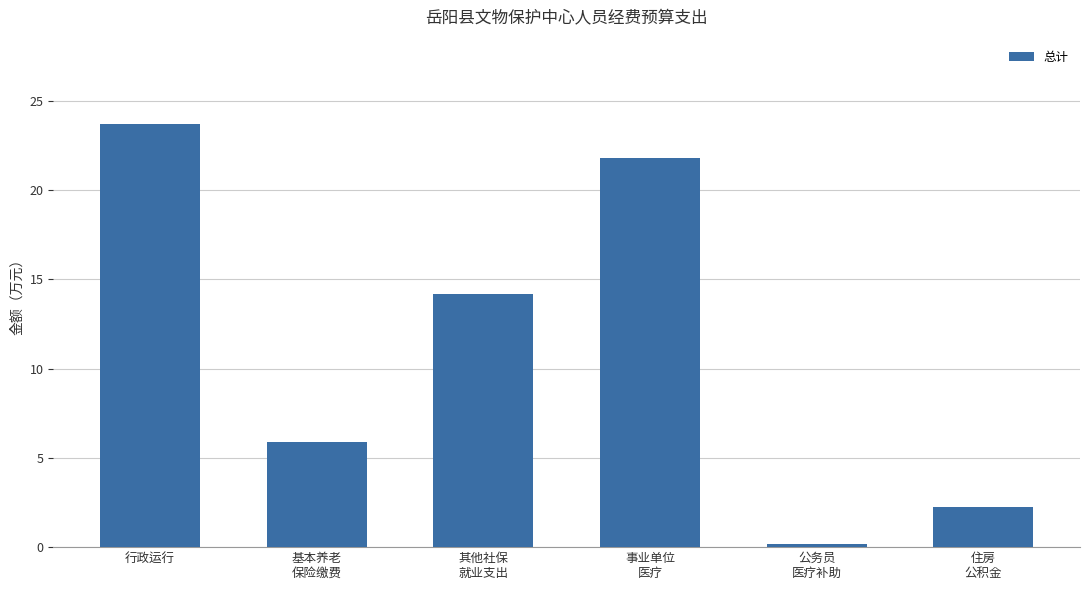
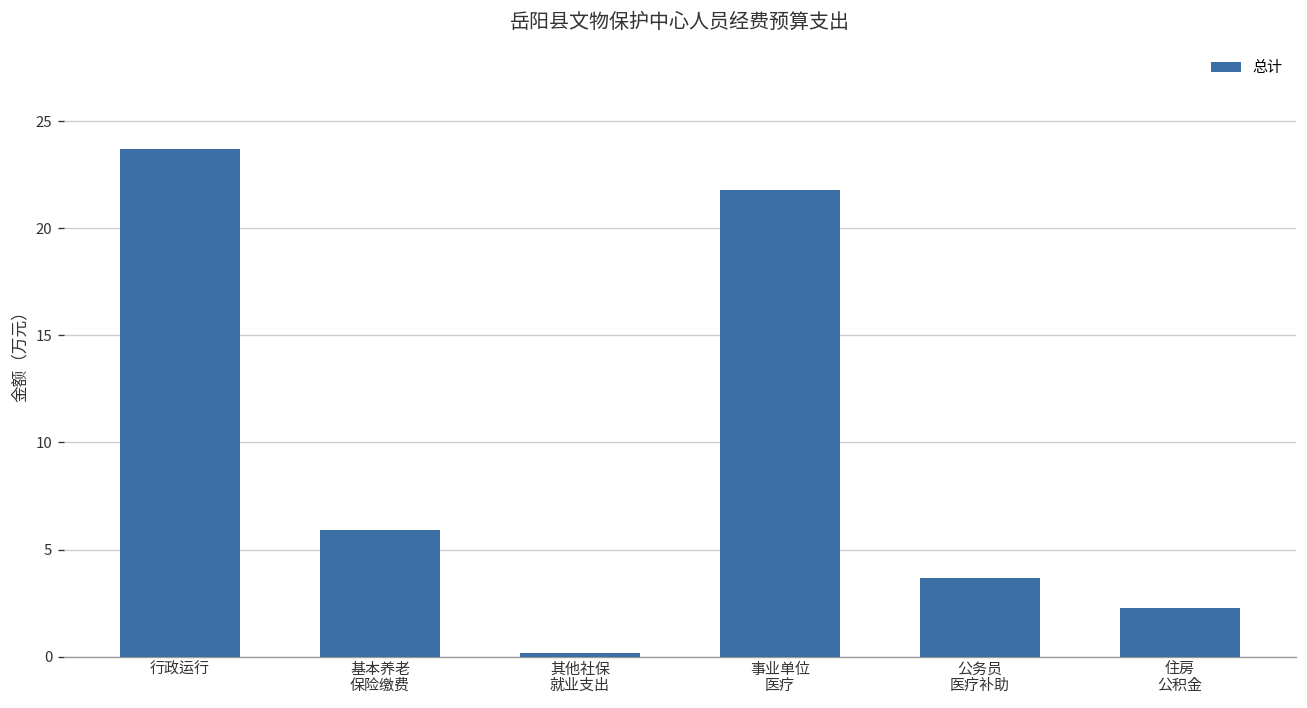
其他社保 就业支出: 14.2 -> 0.2
公务员 医疗补助: 0.2 -> 3.7
